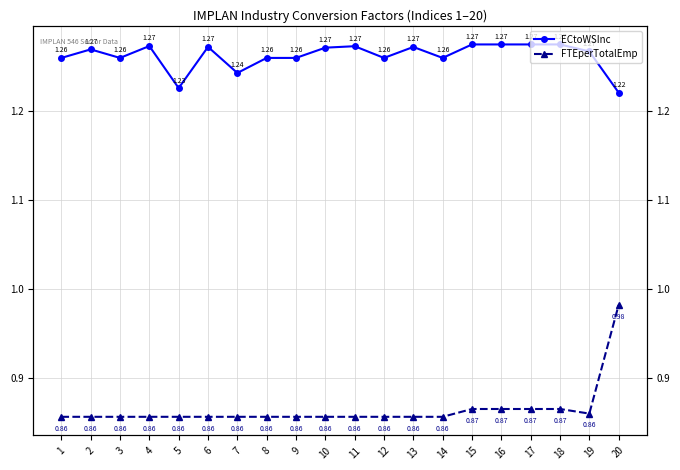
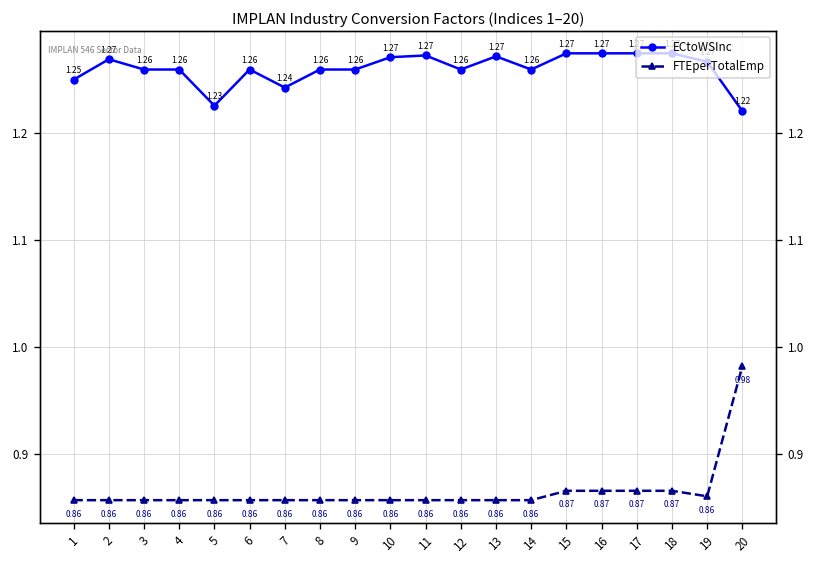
ECtoWSInc, 1: 1.26 -> 1.25
ECtoWSInc, 4: 1.27 -> 1.26
ECtoWSInc, 6: 1.27 -> 1.26
